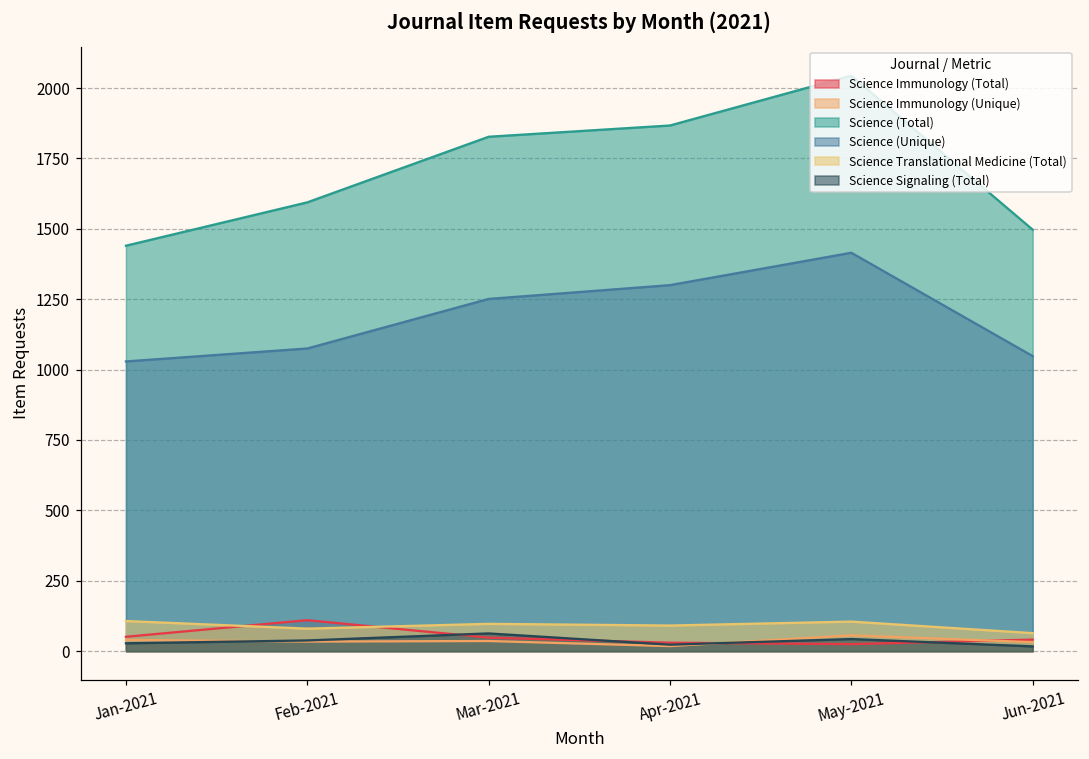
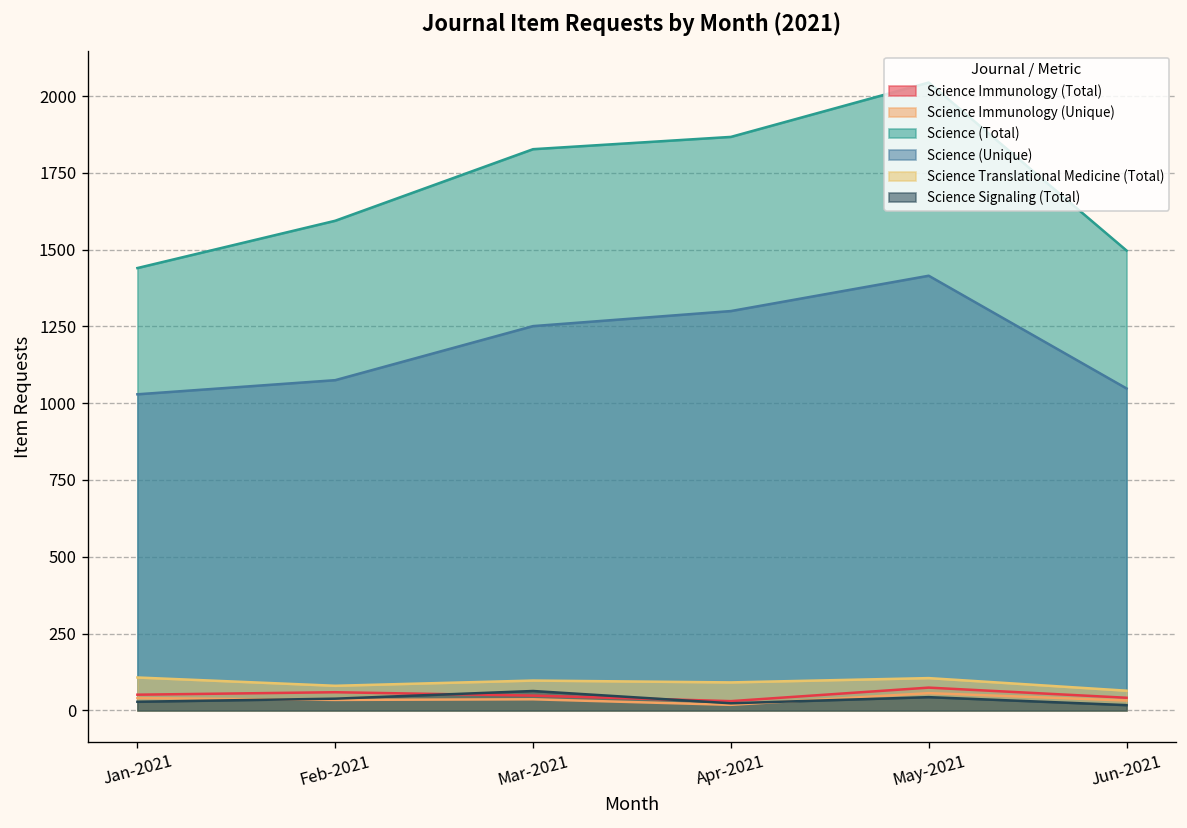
Science Immunology (Total), Feb-2021: 110 -> 60
Science Immunology (Total), May-2021: 30 -> 70
